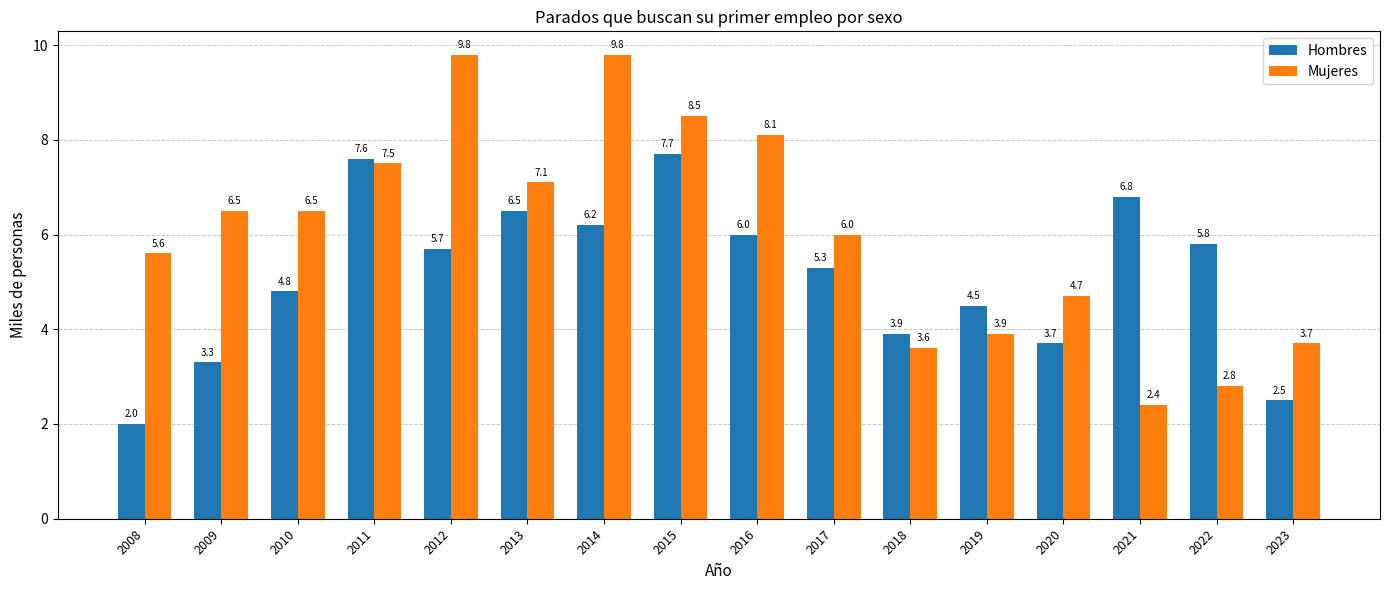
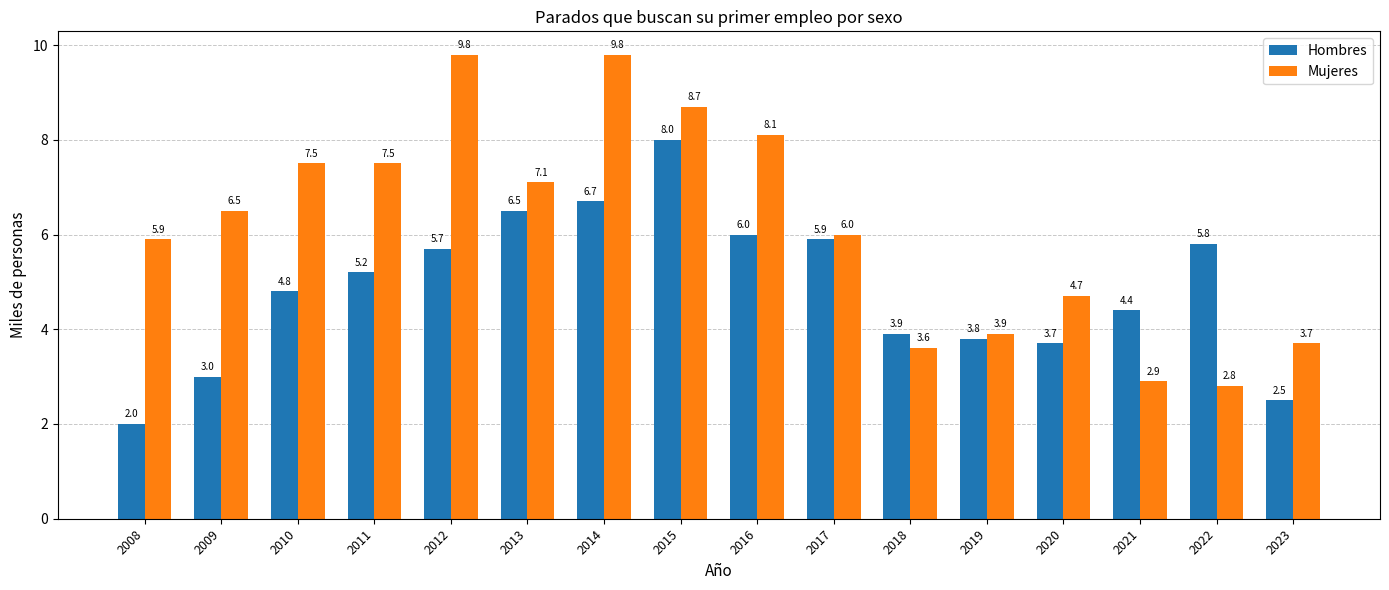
Mujeres, 2008: 5.6 -> 5.9
Hombres, 2009: 3.3 -> 3.0
Mujeres, 2010: 6.5 -> 7.5
Hombres, 2011: 7.6 -> 5.2
Hombres, 2014: 6.2 -> 6.7
Hombres, 2015: 7.7 -> 8.0
Mujeres, 2015: 8.5 -> 8.7
Hombres, 2017: 5.3 -> 5.9
Hombres, 2019: 4.5 -> 3.8
Hombres, 2021: 6.8 -> 4.4
Mujeres, 2021: 2.4 -> 2.9
